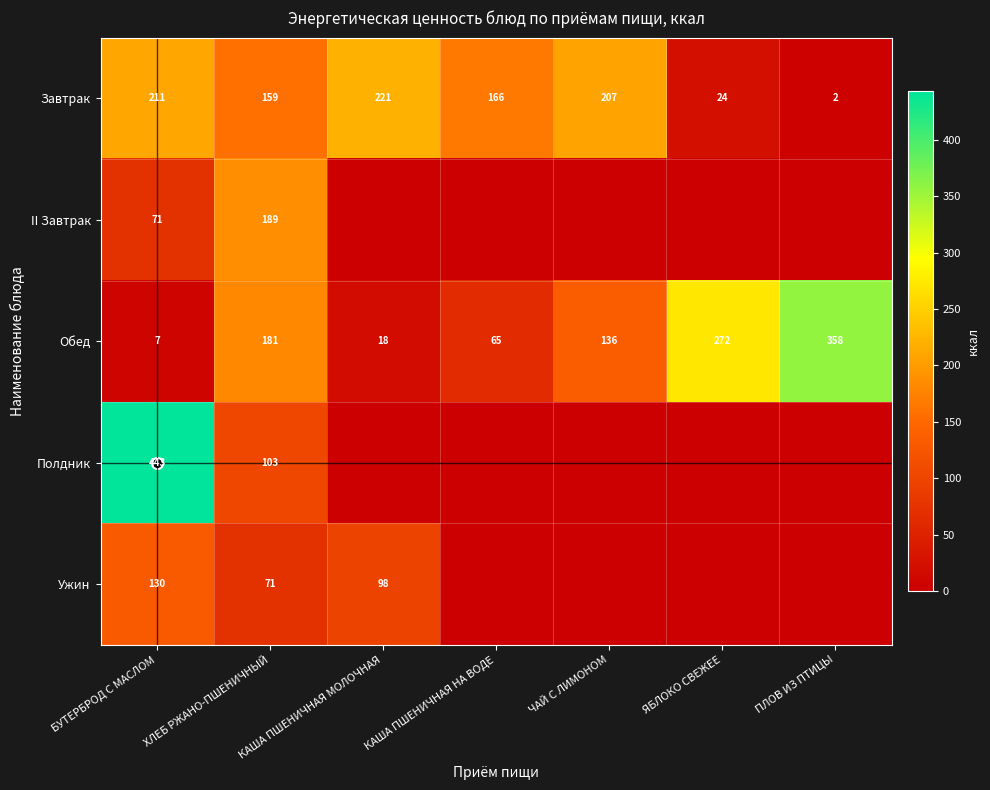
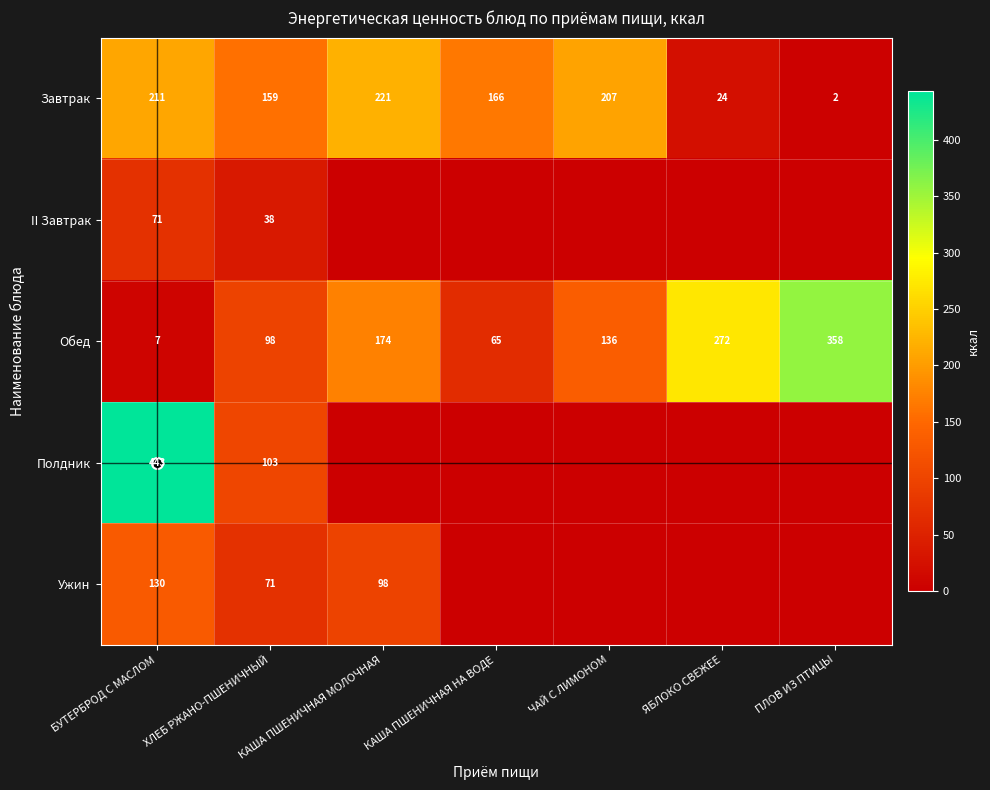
II Завтрак, ХЛЕБ РЖАНО-ПШЕНИЧНЫЙ: 189 -> 38
Обед, ХЛЕБ РЖАНО-ПШЕНИЧНЫЙ: 181 -> 98
Обед, КАША ПШЕНИЧНАЯ МОЛОЧНАЯ: 18 -> 174
